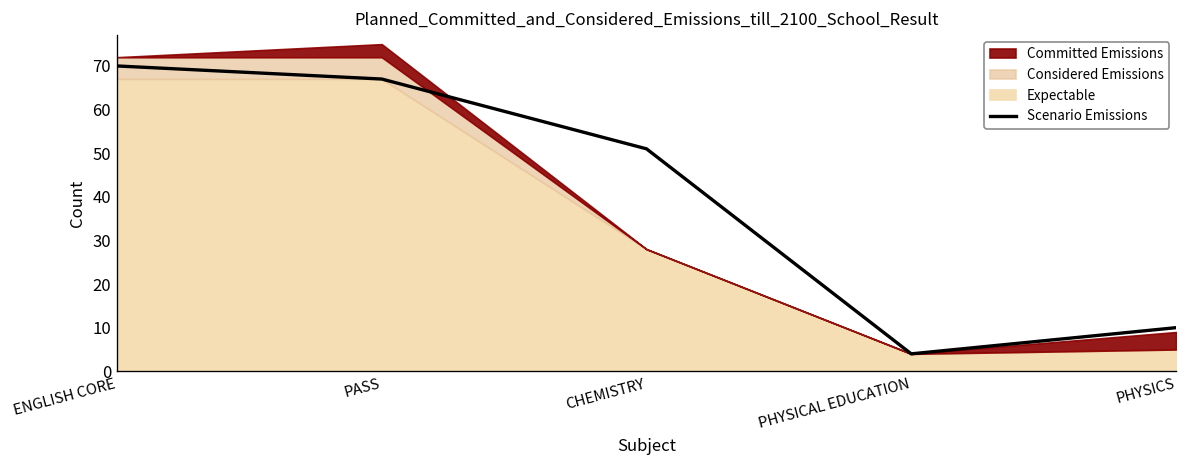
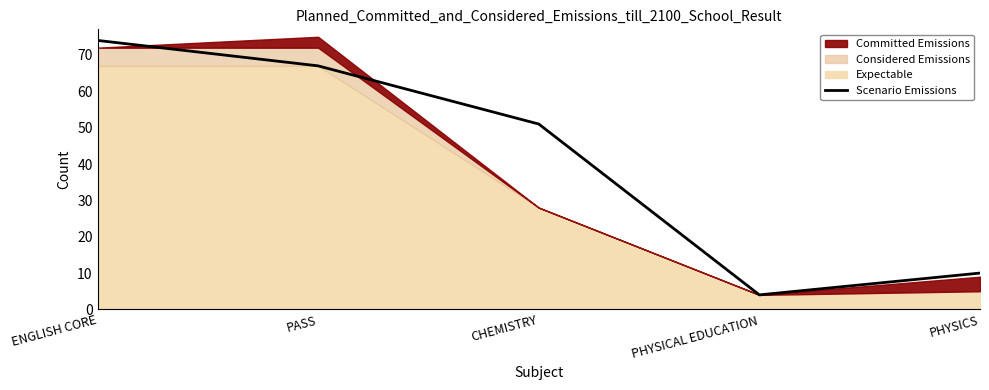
Scenario Emissions, ENGLISH CORE: 70 -> 74
